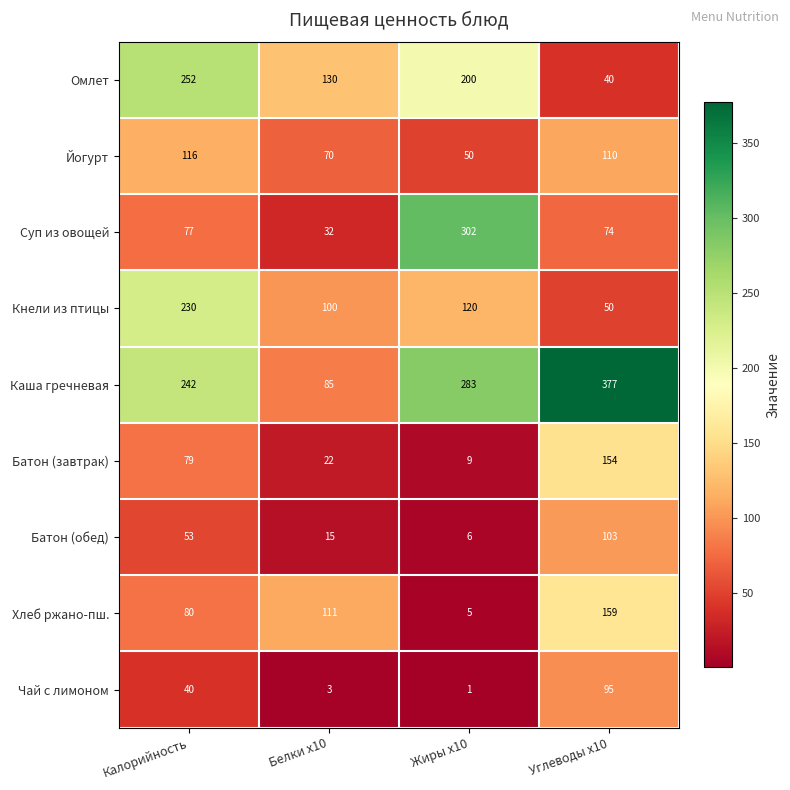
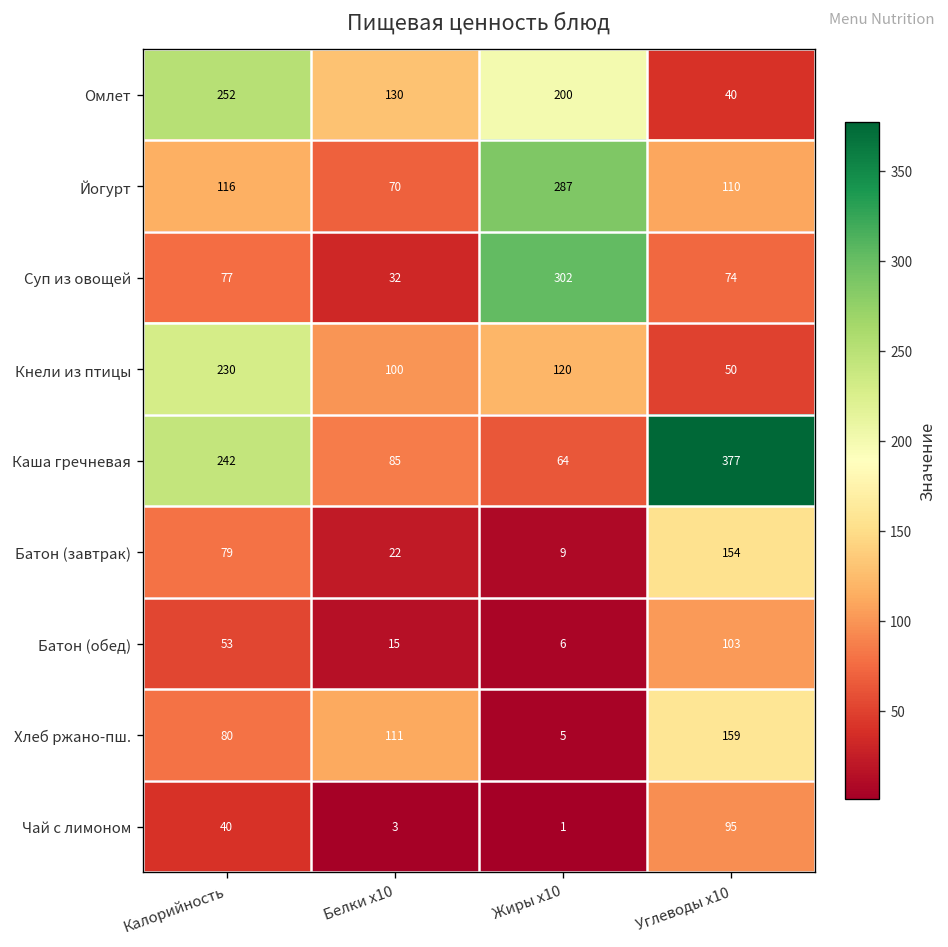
Йогурт, Жиры x10: 50 -> 287
Каша гречневая, Жиры x10: 283 -> 64
